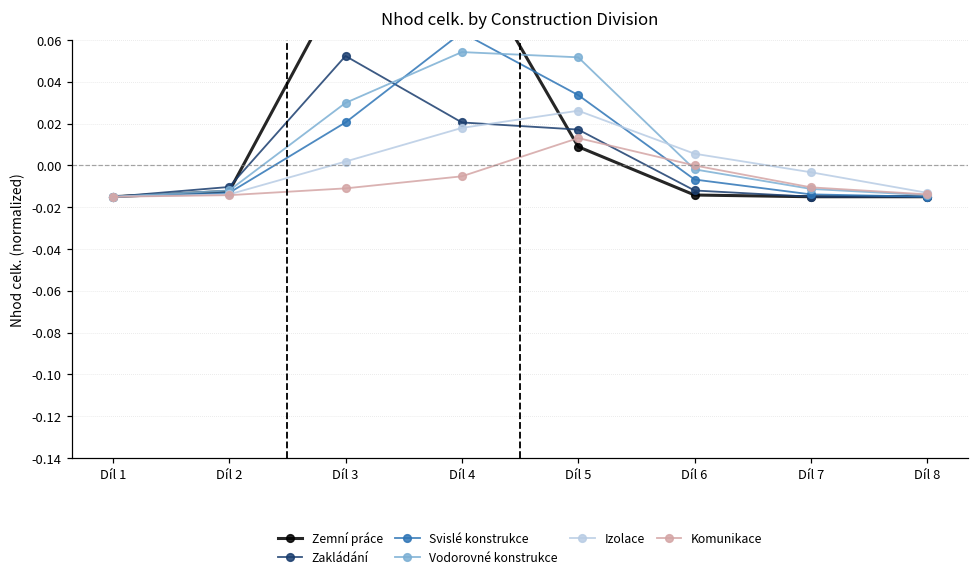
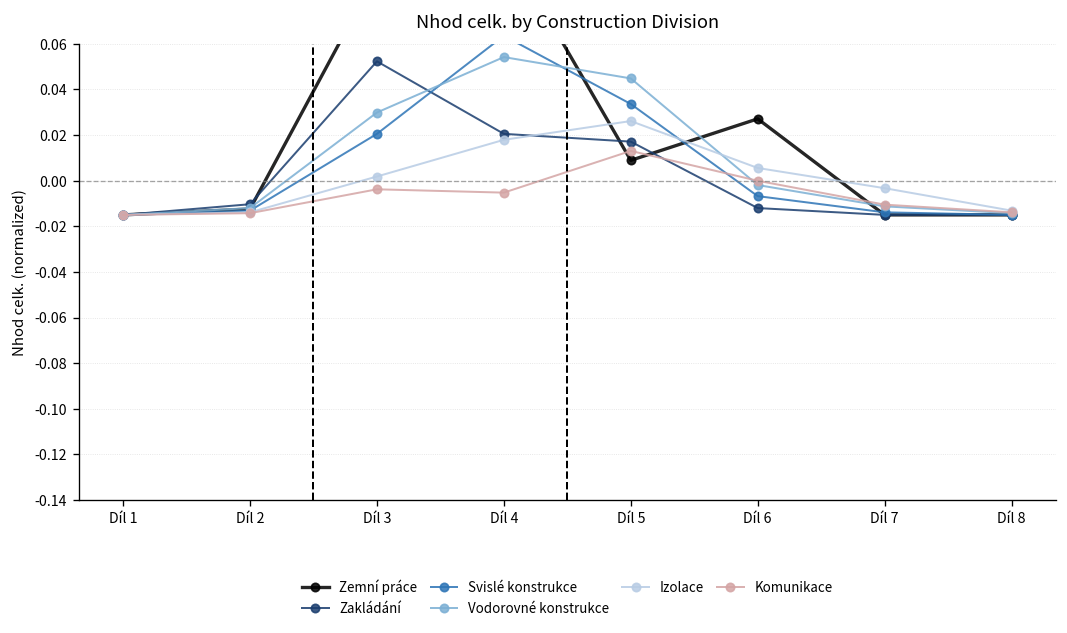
Komunikace, Díl 3: -0.011 -> -0.004
Vodorovné konstrukce, Díl 5: 0.052 -> 0.045
Zemní práce, Díl 6: -0.014 -> 0.027
